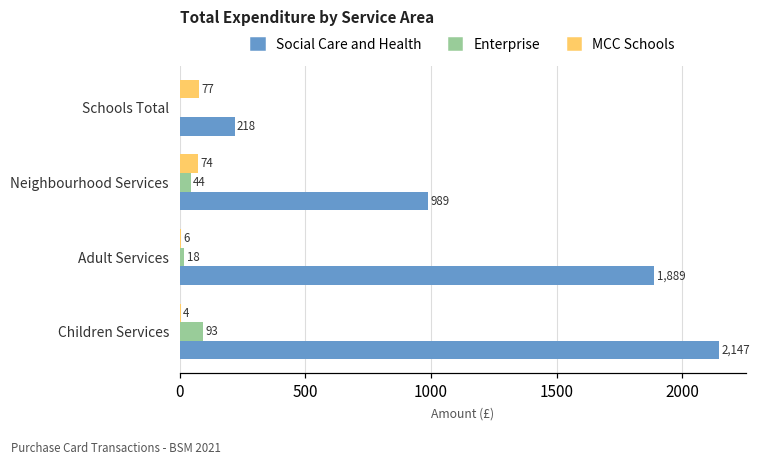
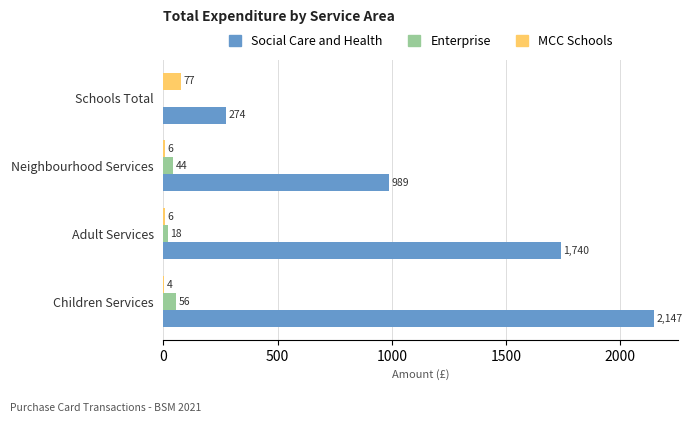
Social Care and Health, Schools Total: 218 -> 274
MCC Schools, Neighbourhood Services: 74 -> 6
Social Care and Health, Adult Services: 1,889 -> 1,740
Enterprise, Children Services: 93 -> 56
